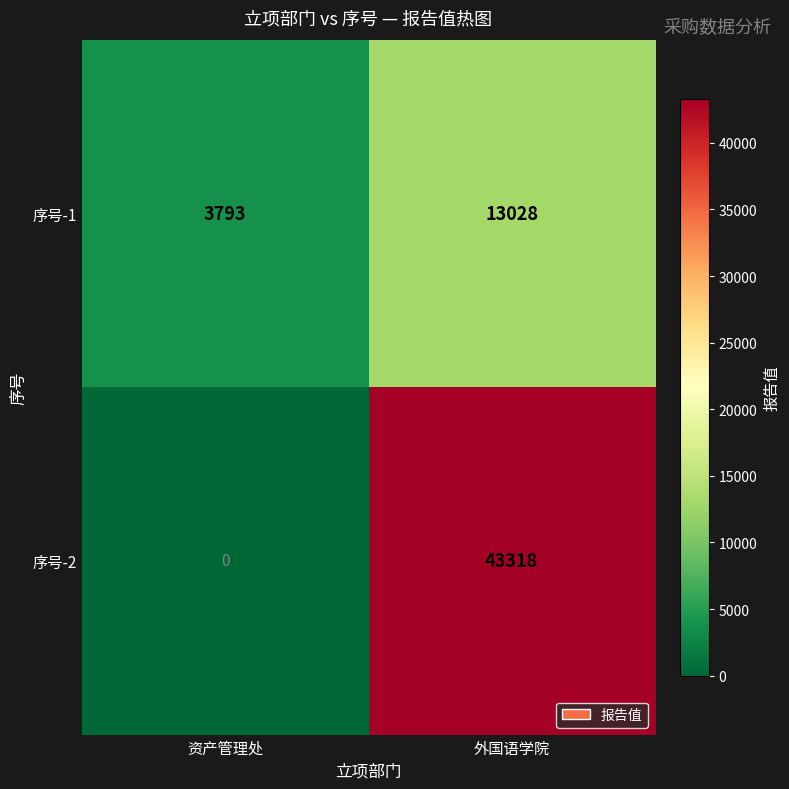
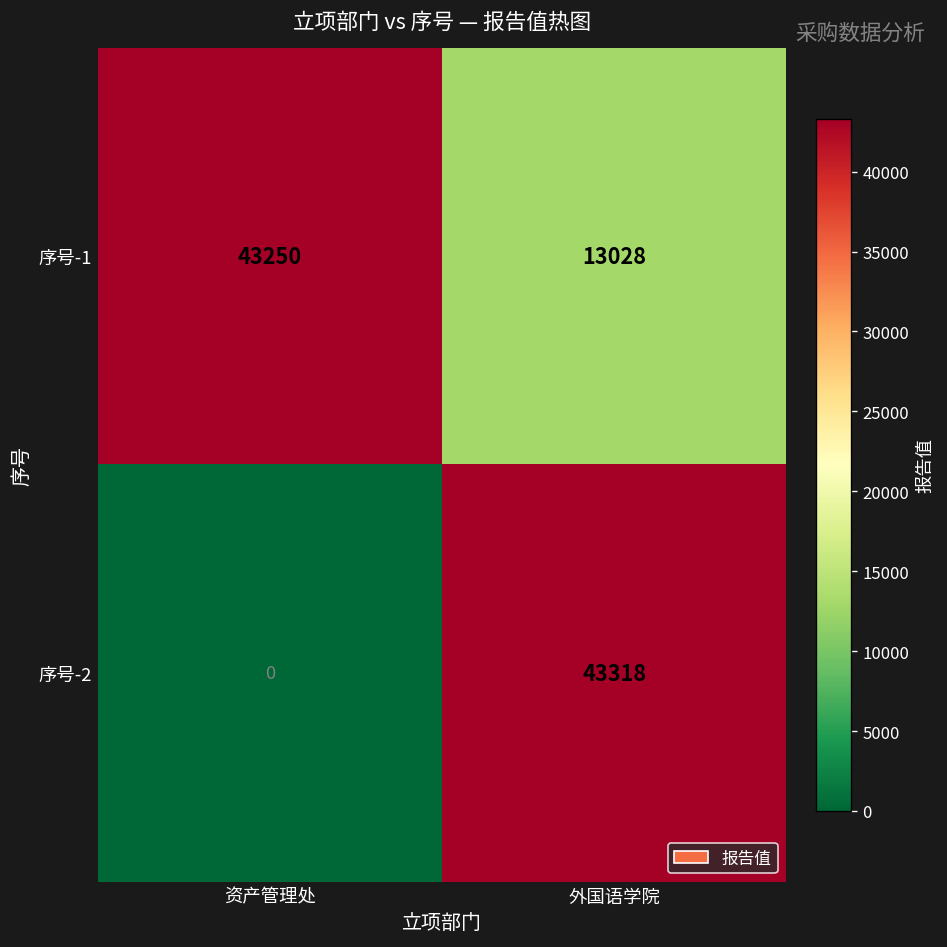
序号-1, 资产管理处: 3793 -> 43250
